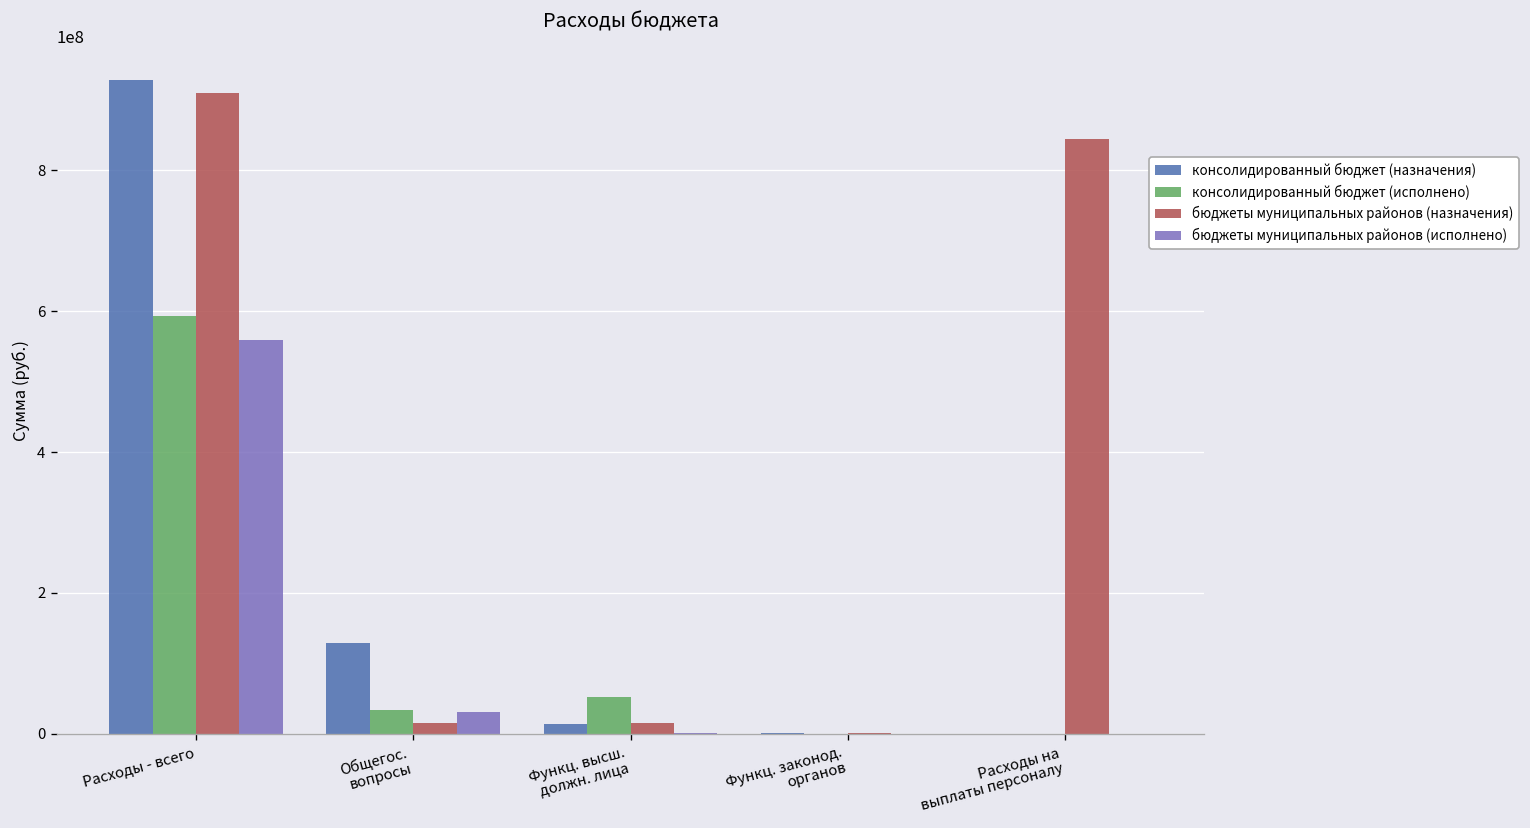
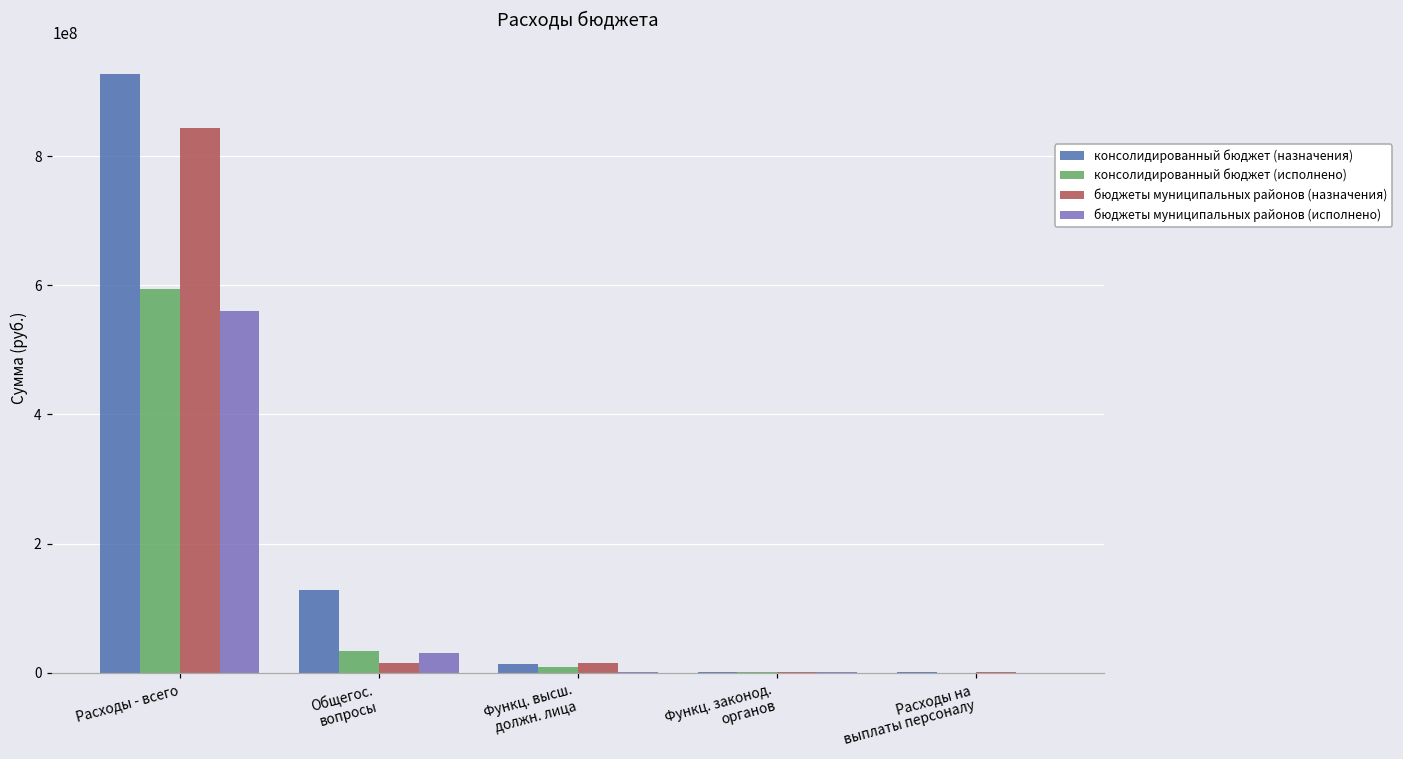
бюджеты муниципальных районов (назначения), Расходы - всего: 910000000 -> 840000000
консолидированный бюджет (исполнено), Функц. высш. должн. лица: 50000000 -> 10000000
бюджеты муниципальных районов (назначения), Расходы на выплаты персоналу: 840000000 -> 0
